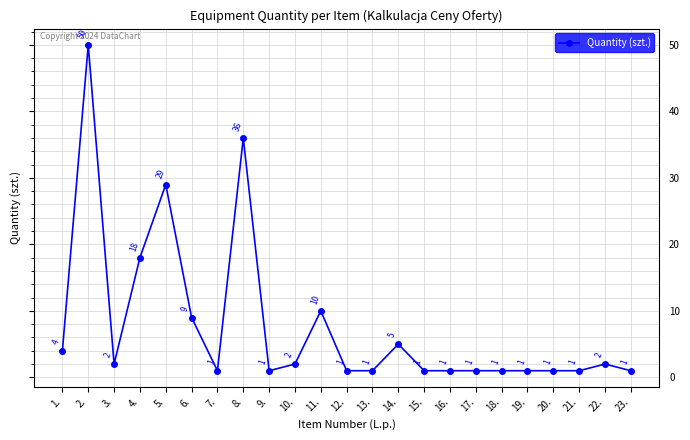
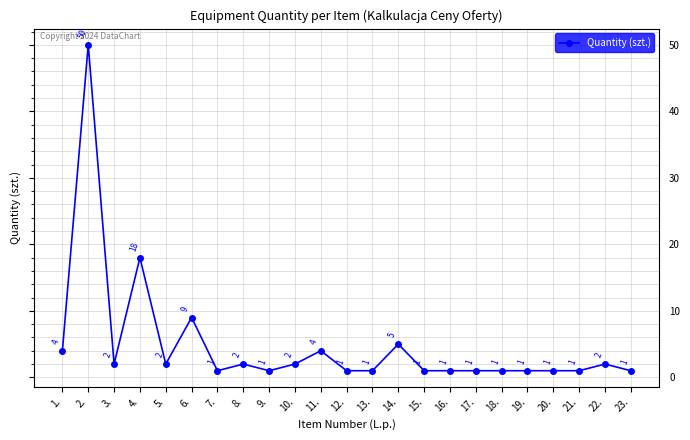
5.: 29 -> 2
8.: 36 -> 2
11.: 10 -> 4
